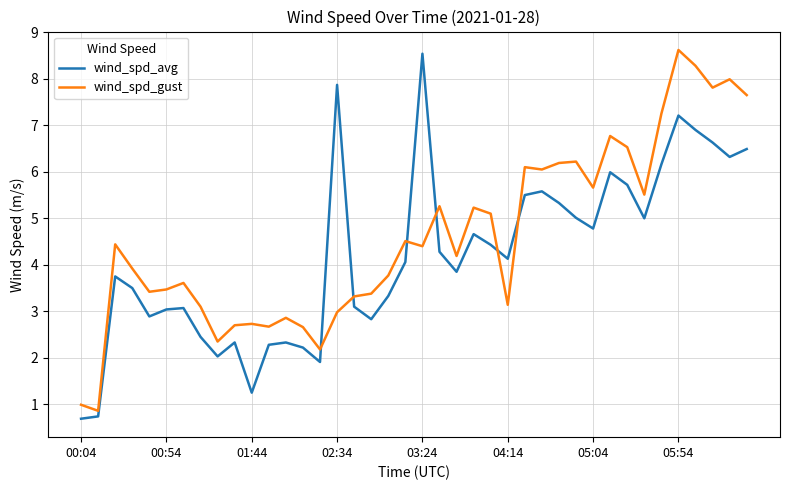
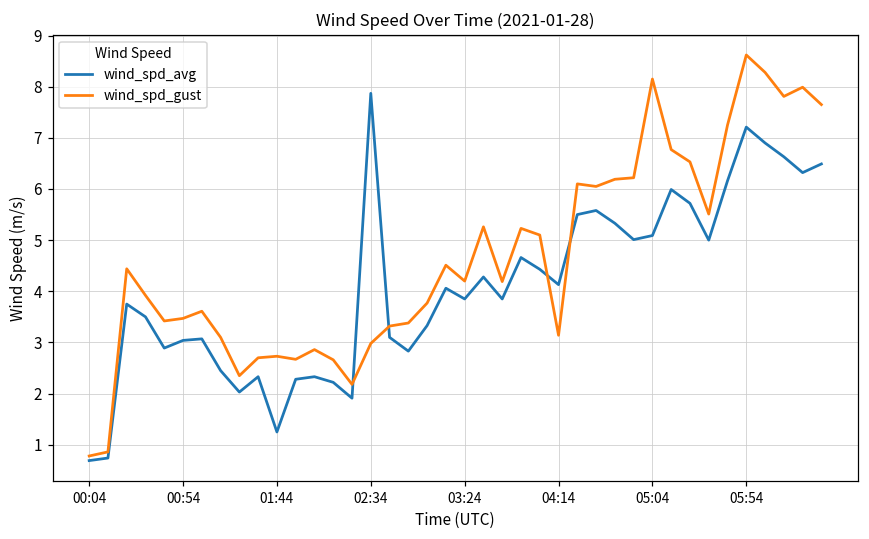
wind_spd_gust, 00:04: 1.0 -> 0.8
wind_spd_avg, 03:24: 8.5 -> 3.9
wind_spd_gust, 03:24: 4.4 -> 4.2
wind_spd_avg, 05:04: 4.8 -> 5.1
wind_spd_gust, 05:04: 5.7 -> 8.2
